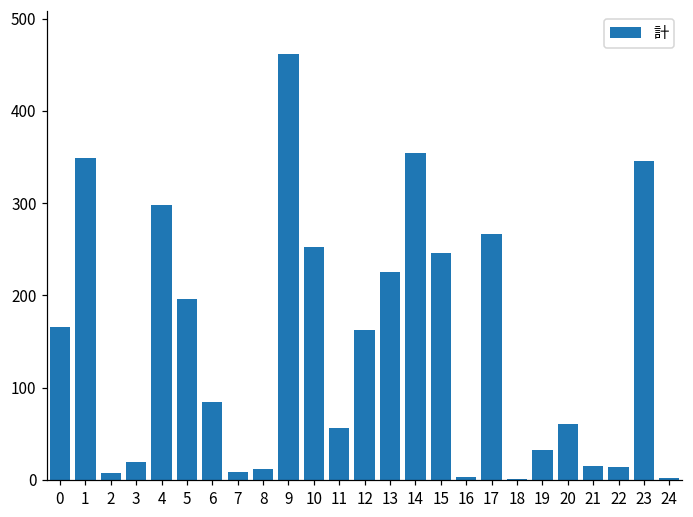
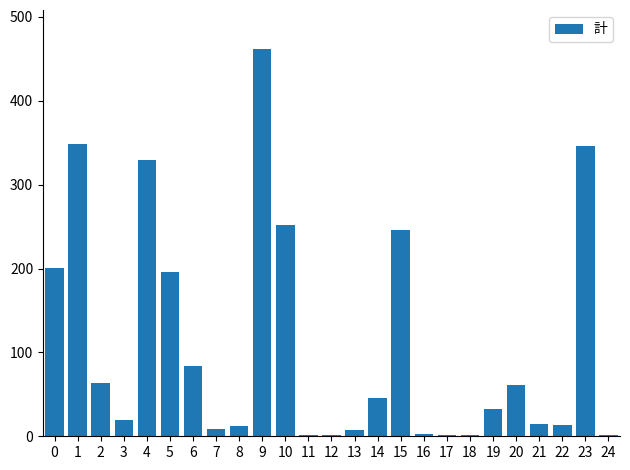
0: 170 -> 200
2: 10 -> 60
4: 300 -> 330
11: 60 -> 0
12: 160 -> 0
13: 230 -> 10
14: 350 -> 50
17: 270 -> 0
